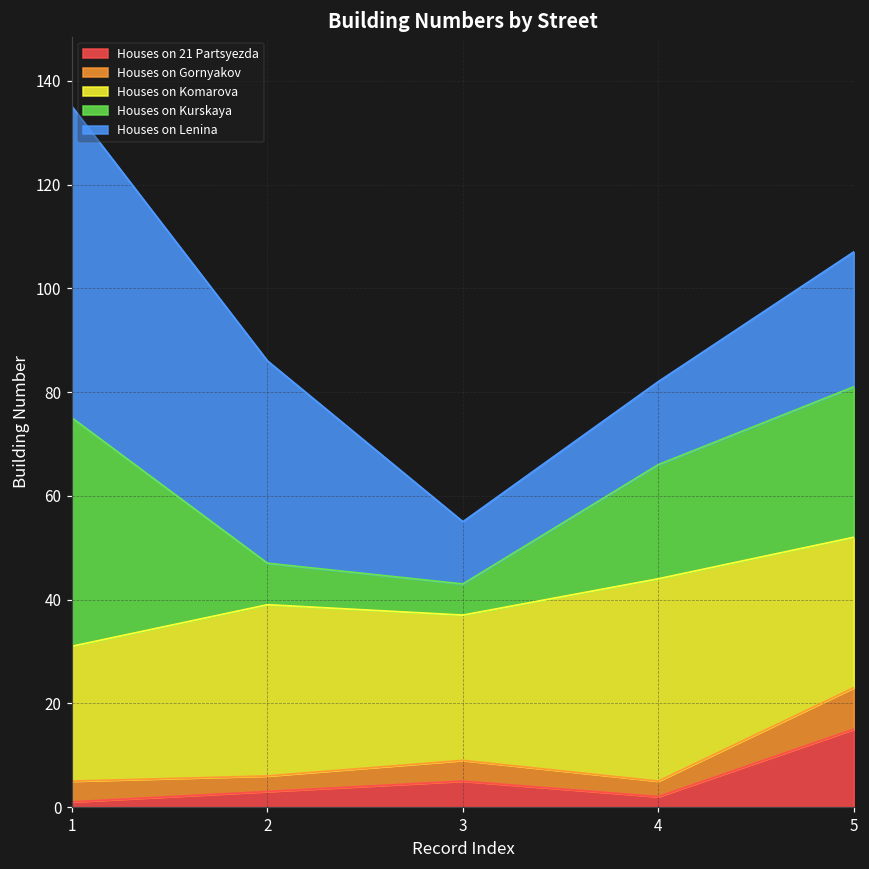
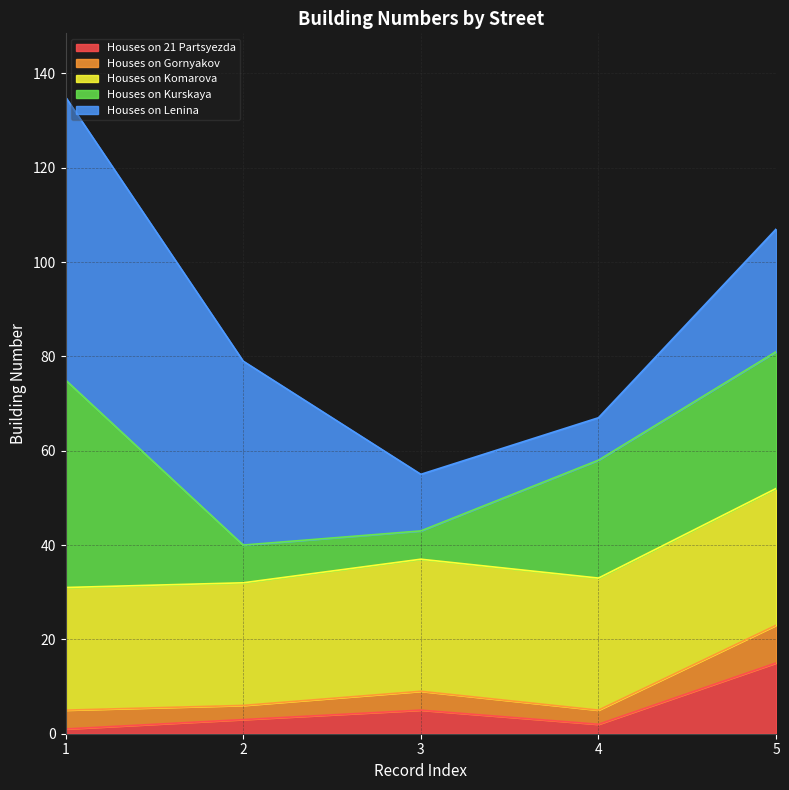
Houses on Komarova, 2: 33 -> 26
Houses on Komarova, 4: 39 -> 28
Houses on Kurskaya, 4: 22 -> 25
Houses on Lenina, 4: 16 -> 9
